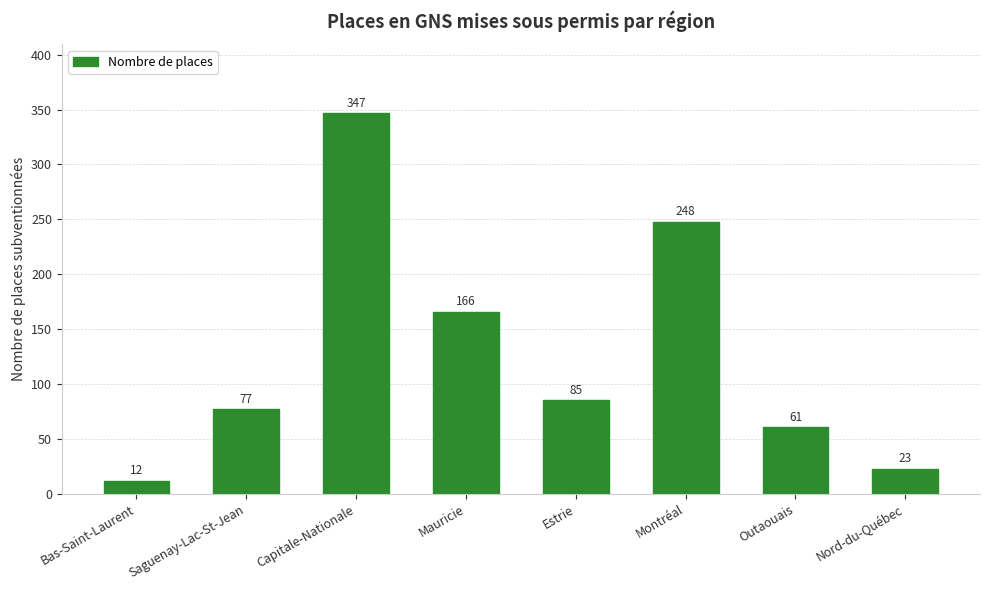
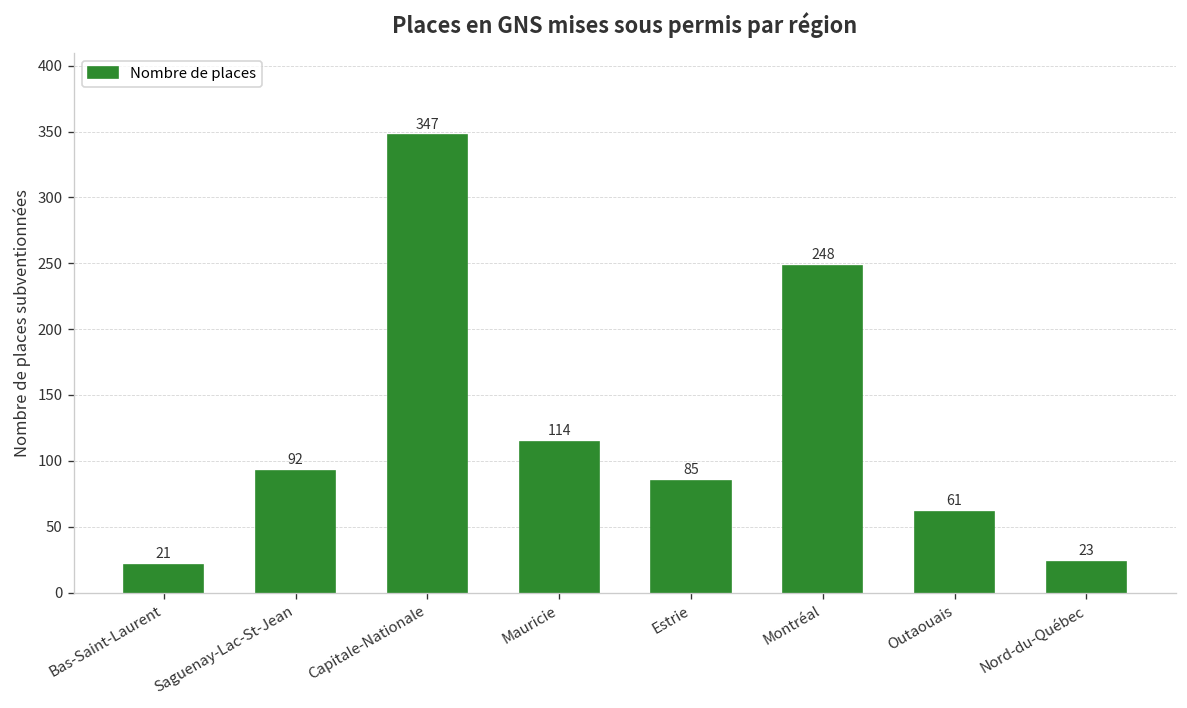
Bas-Saint-Laurent: 12 -> 21
Saguenay-Lac-St-Jean: 77 -> 92
Mauricie: 166 -> 114
